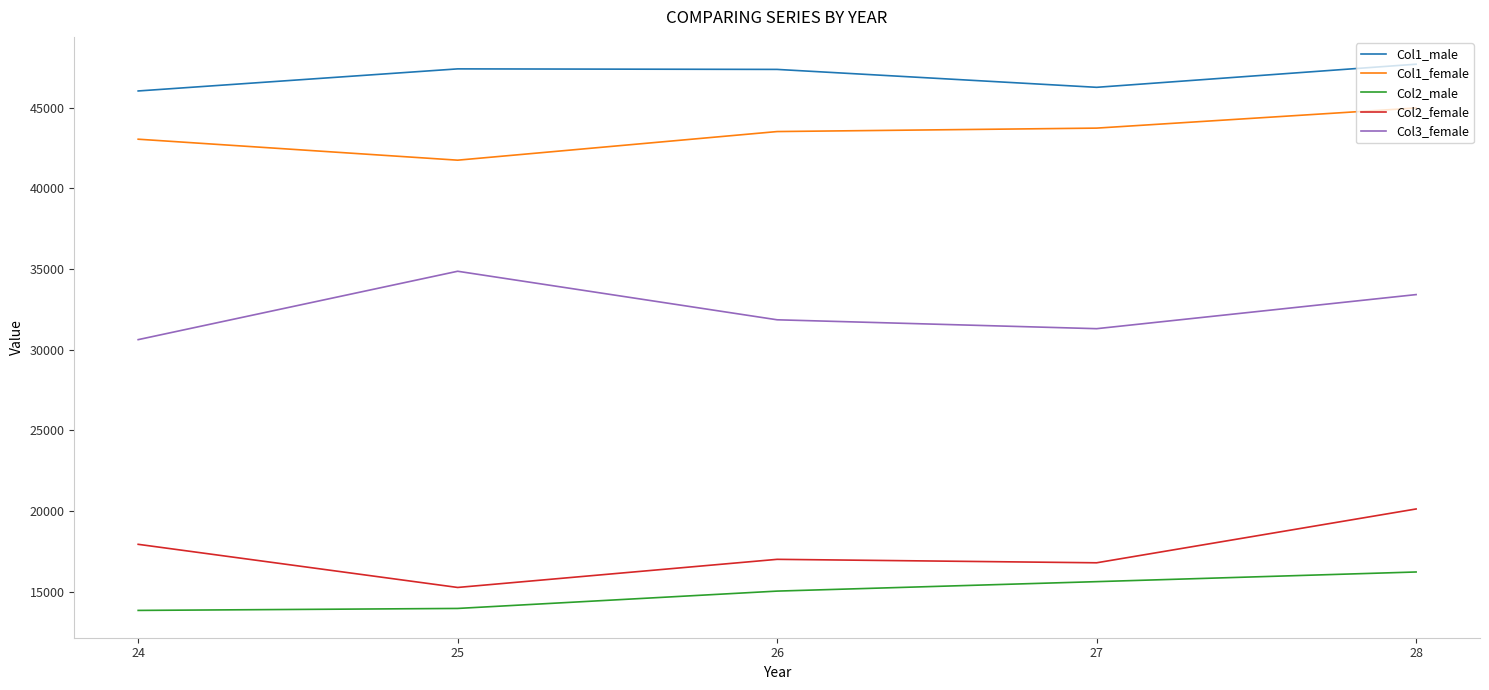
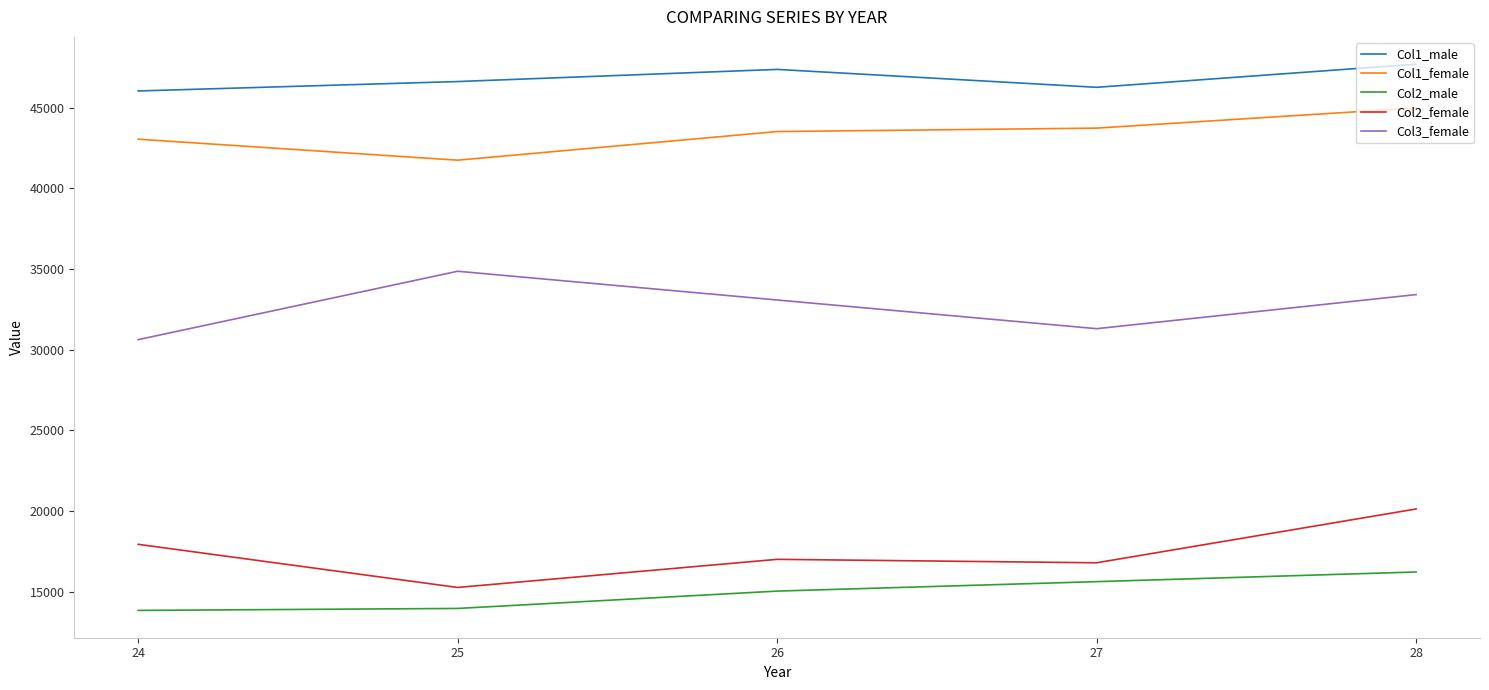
Col1_male, 25: 47400 -> 46600
Col3_female, 26: 31800 -> 33100
